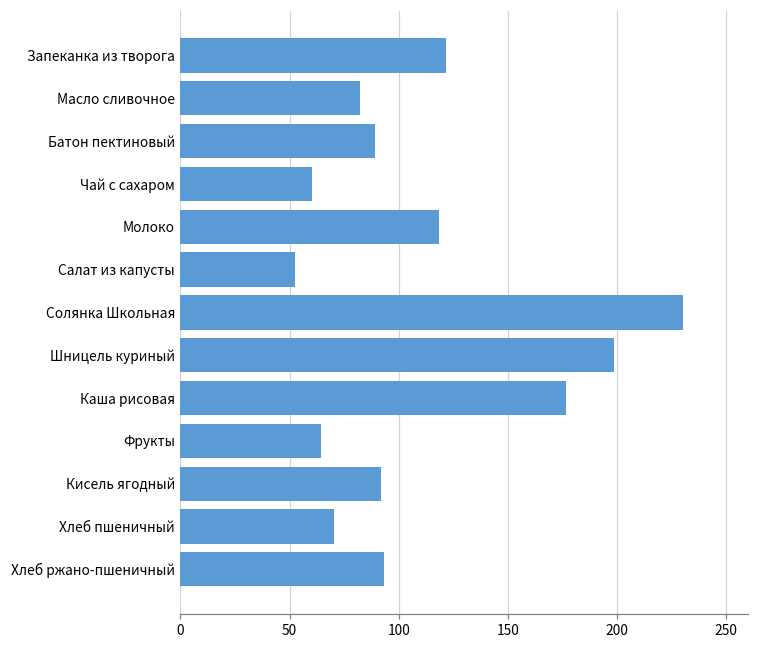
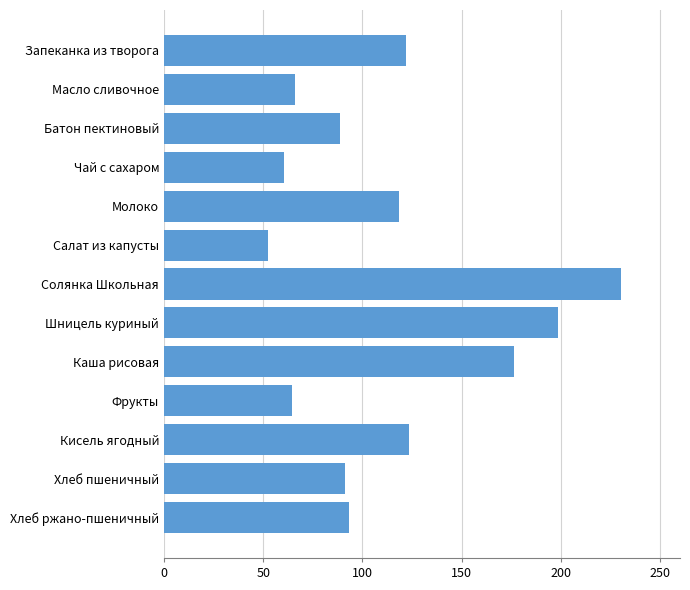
Масло сливочное: 82 -> 66
Кисель ягодный: 92 -> 124
Хлеб пшеничный: 70 -> 91
